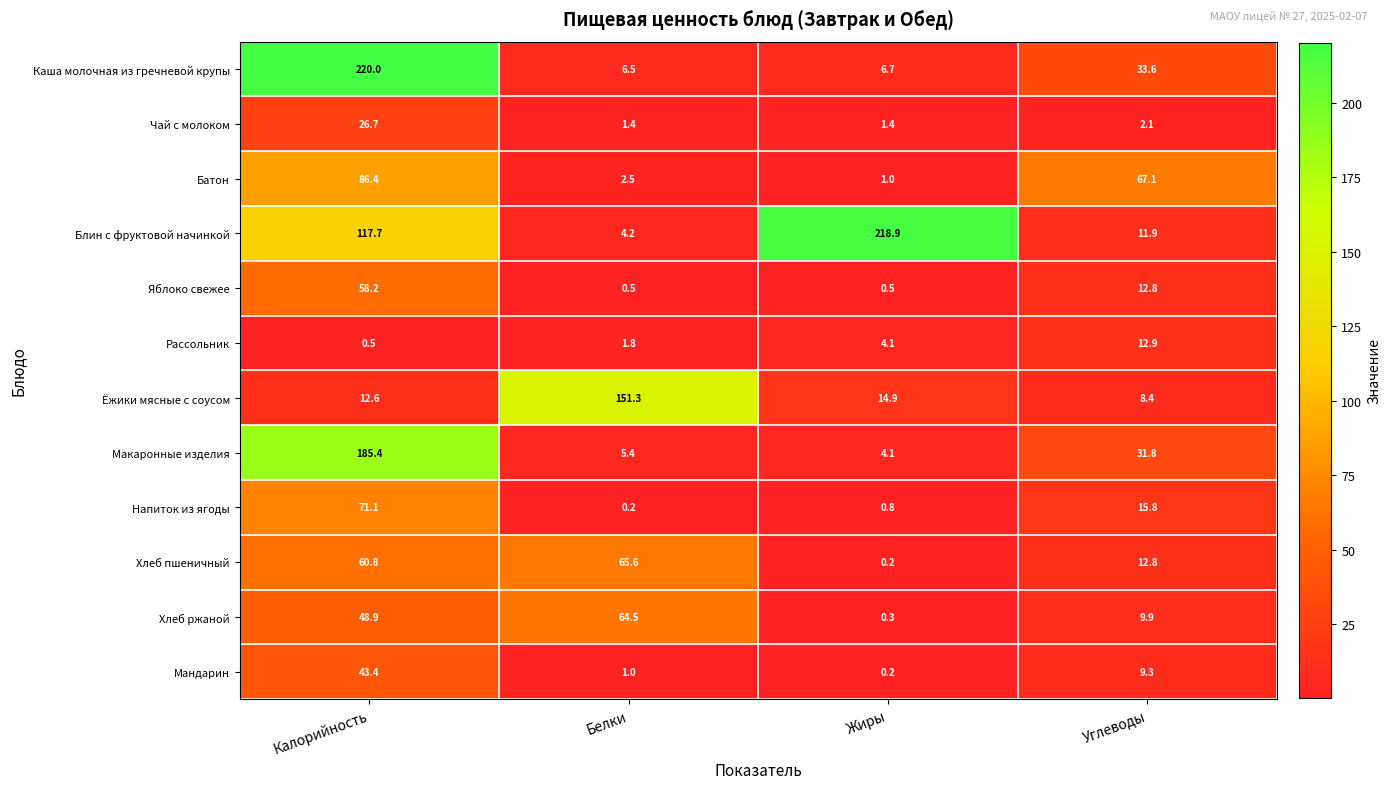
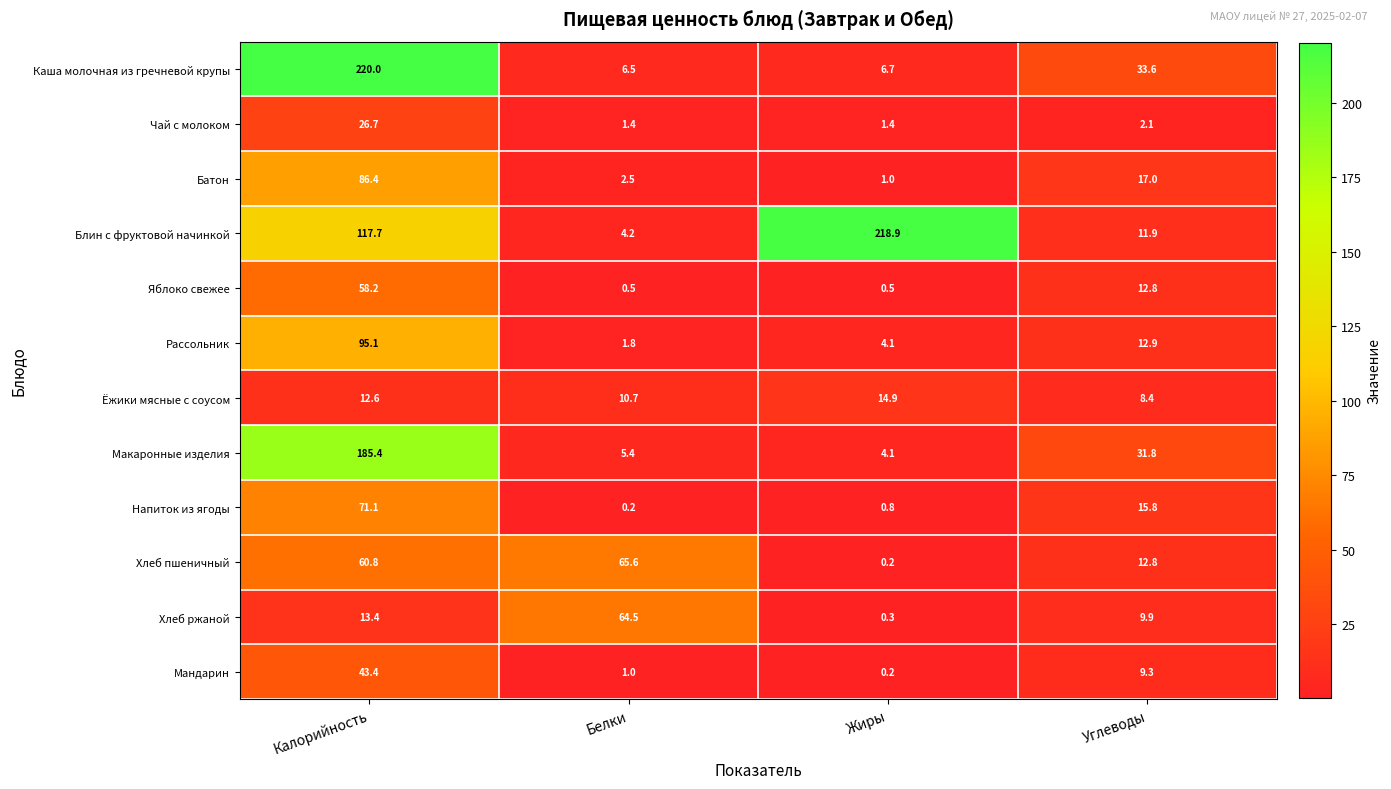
Батон, Углеводы: 67.1 -> 17.0
Рассольник, Калорийность: 0.5 -> 95.1
Ёжики мясные с соусом, Белки: 151.3 -> 10.7
Хлеб ржаной, Калорийность: 48.9 -> 13.4
